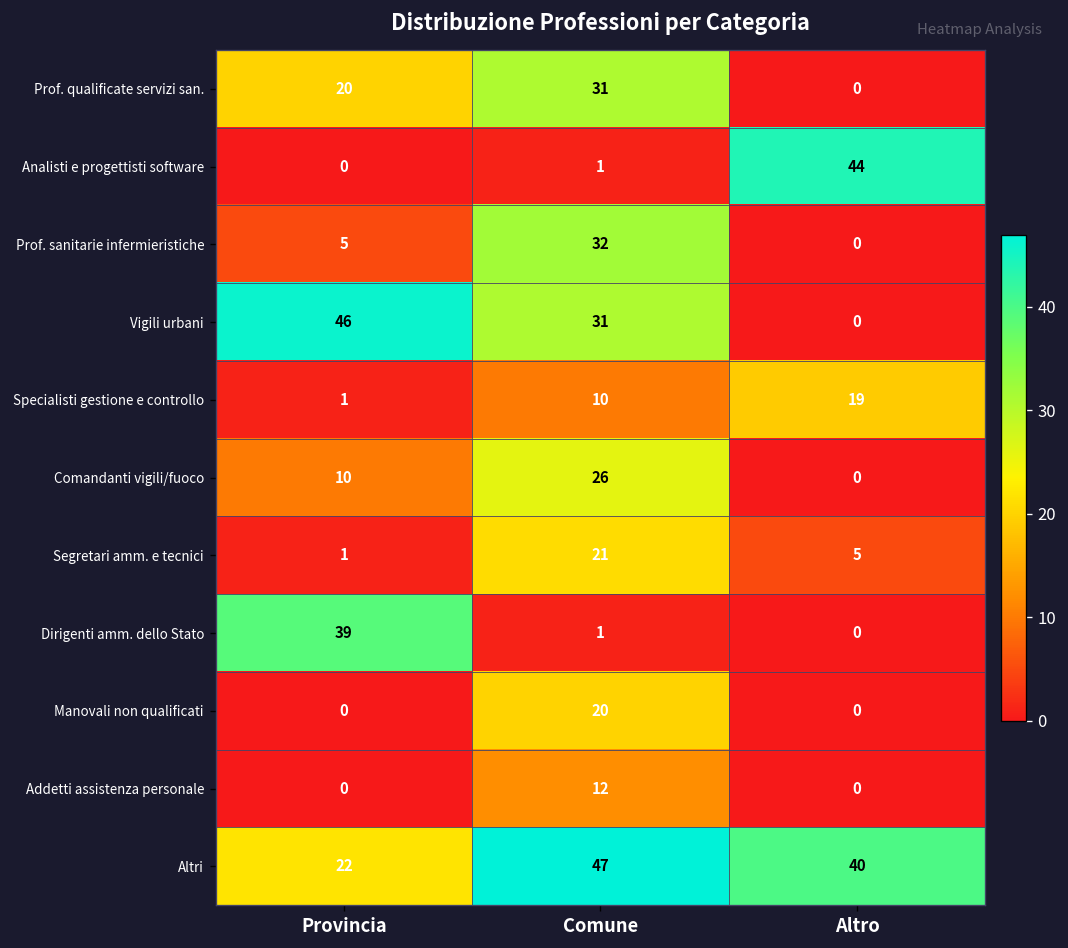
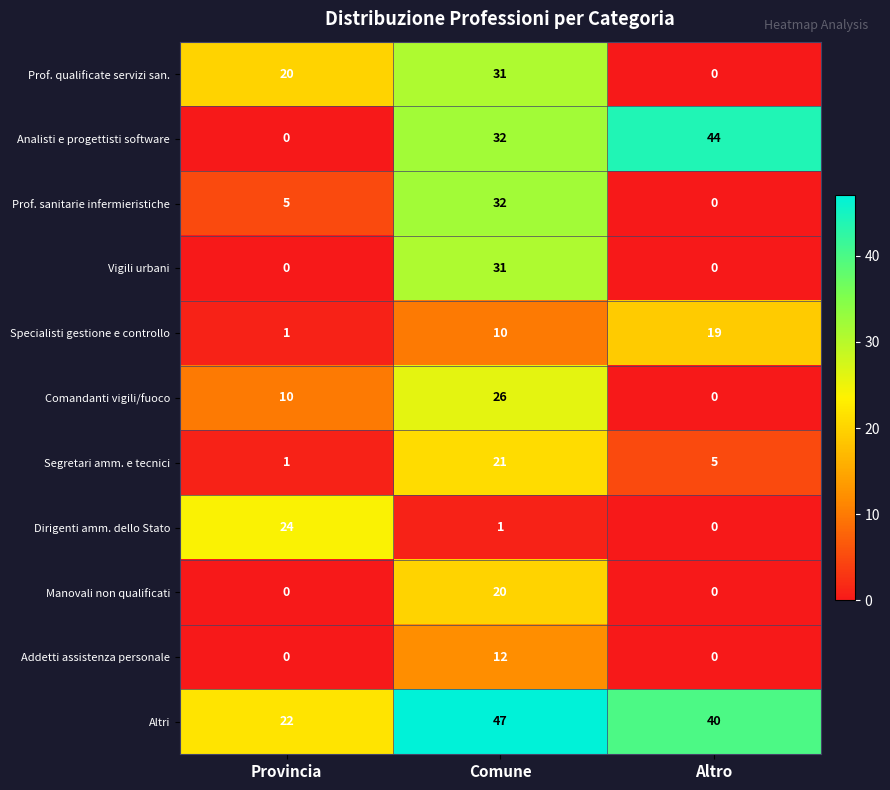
Analisti e progettisti software, Comune: 1 -> 32
Vigili urbani, Provincia: 46 -> 0
Dirigenti amm. dello Stato, Provincia: 39 -> 24
